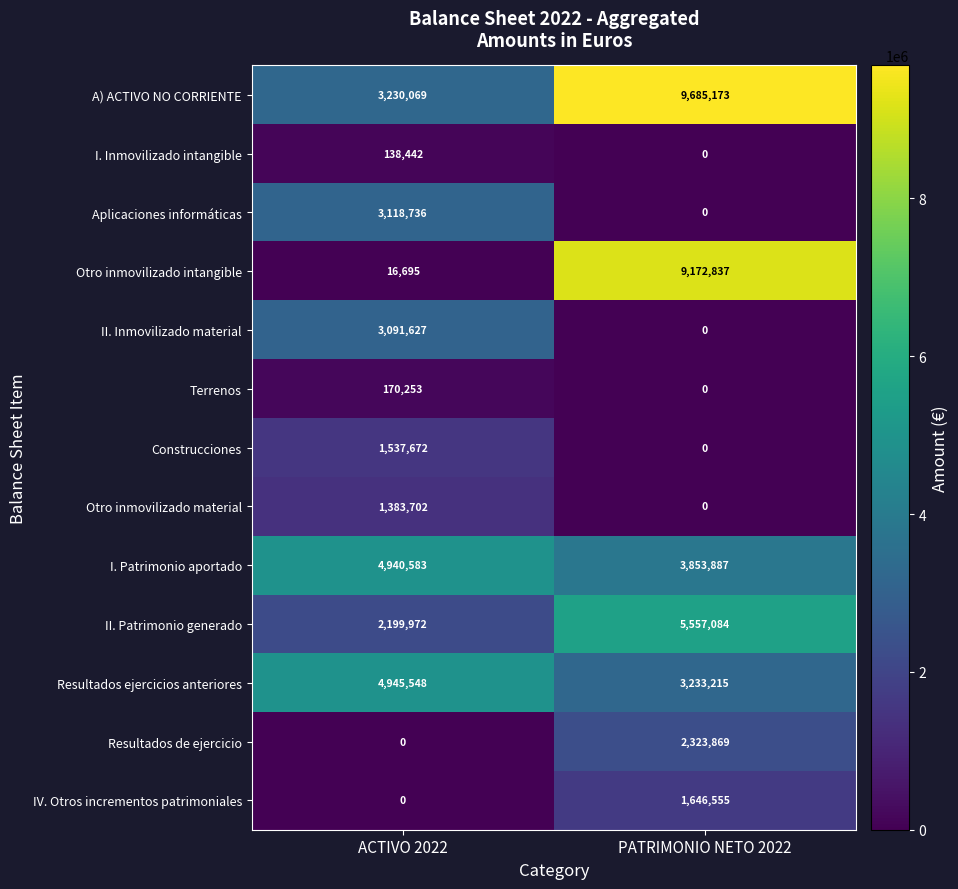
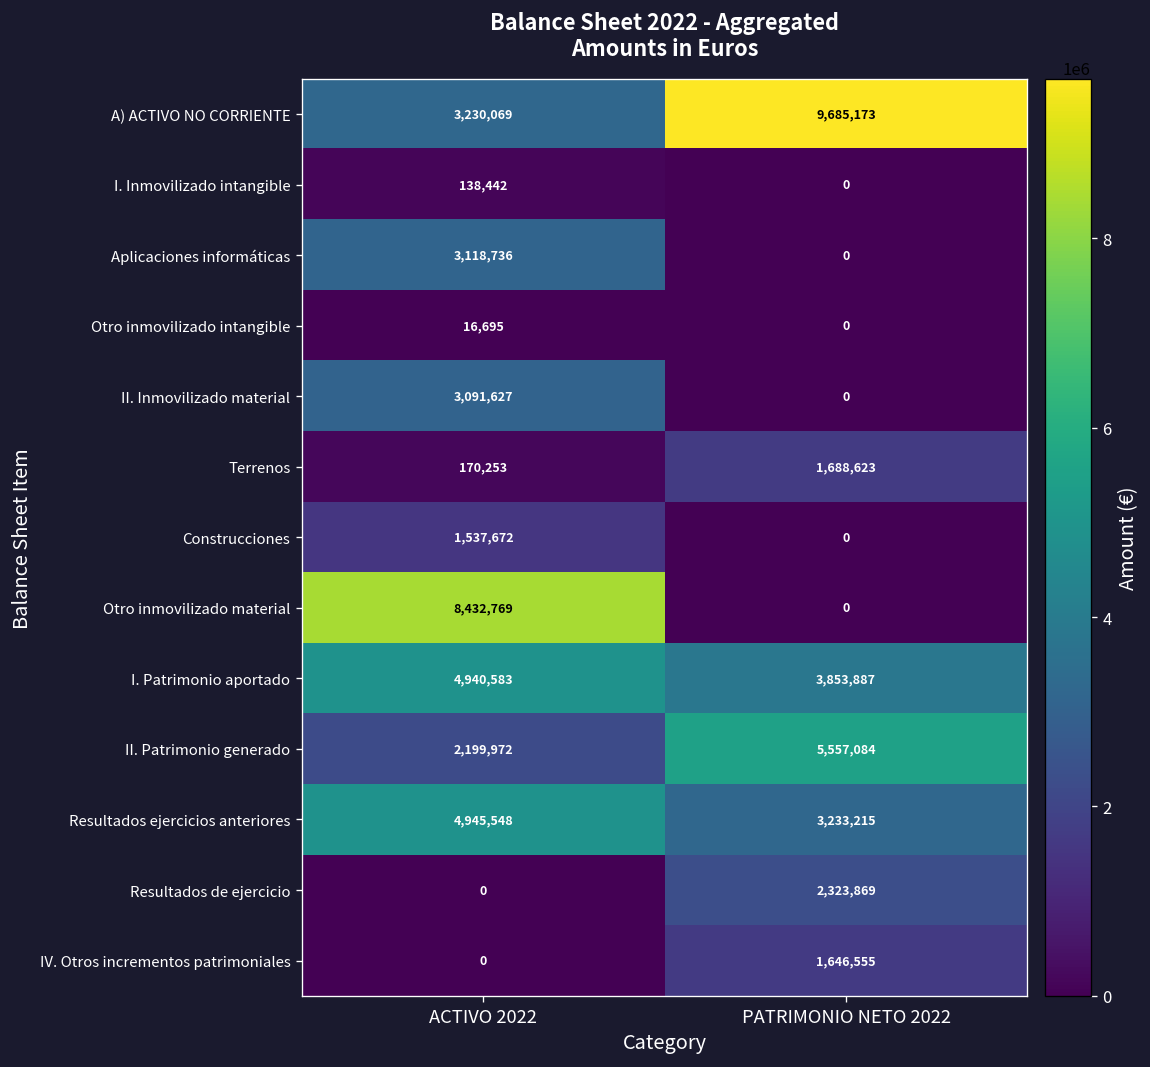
Otro inmovilizado intangible, PATRIMONIO NETO 2022: 9,172,837 -> 0
Terrenos, PATRIMONIO NETO 2022: 0 -> 1,688,623
Otro inmovilizado material, ACTIVO 2022: 1,383,702 -> 8,432,769
